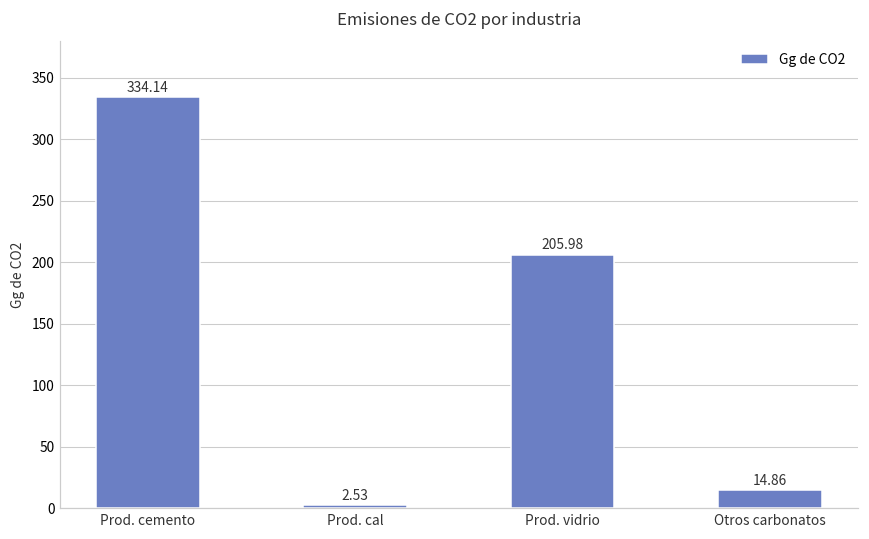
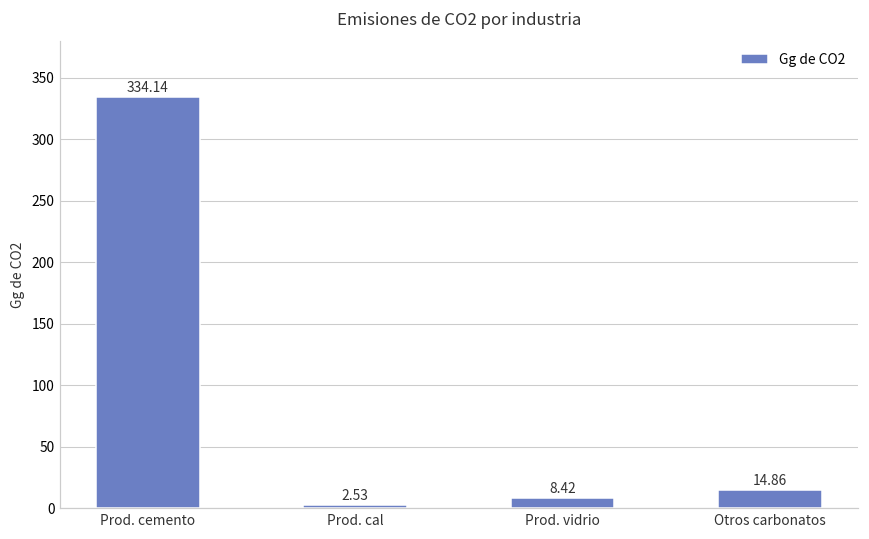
Prod. vidrio: 205.98 -> 8.42
